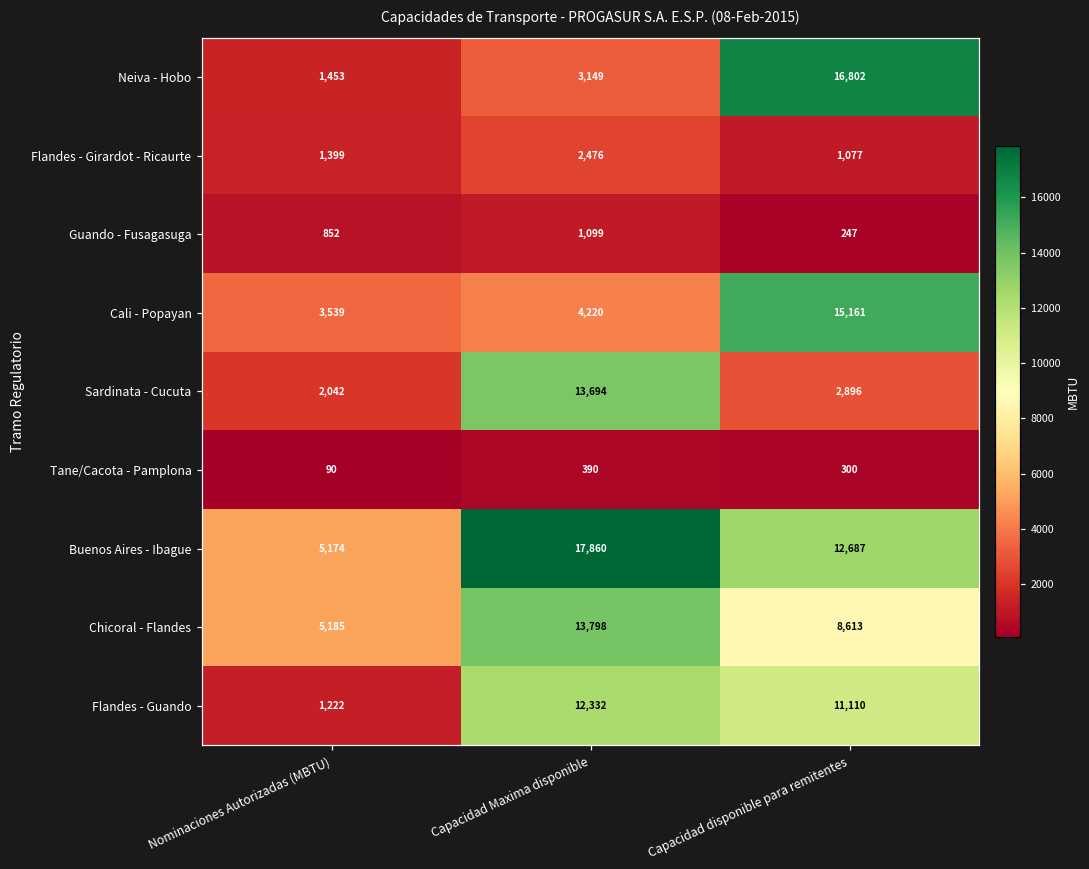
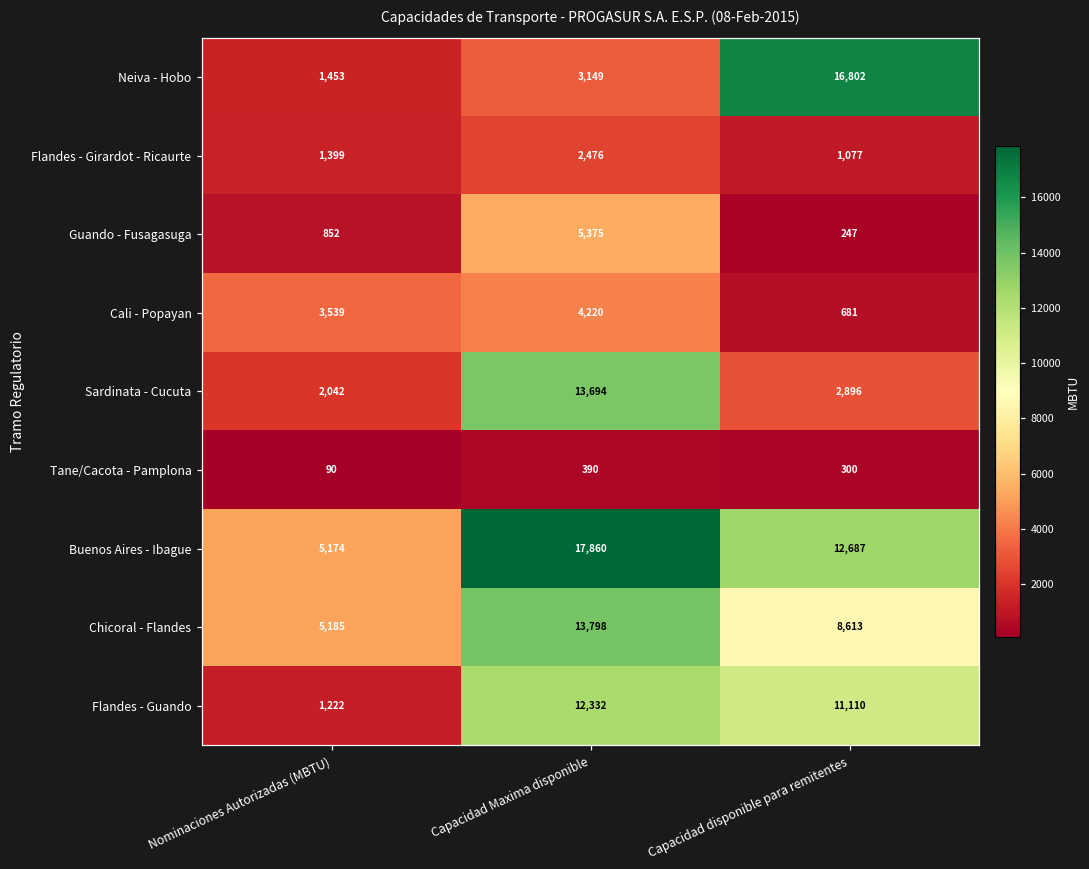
Guando - Fusagasuga, Capacidad Maxima disponible: 1,099 -> 5,375
Cali - Popayan, Capacidad disponible para remitentes: 15,161 -> 681
